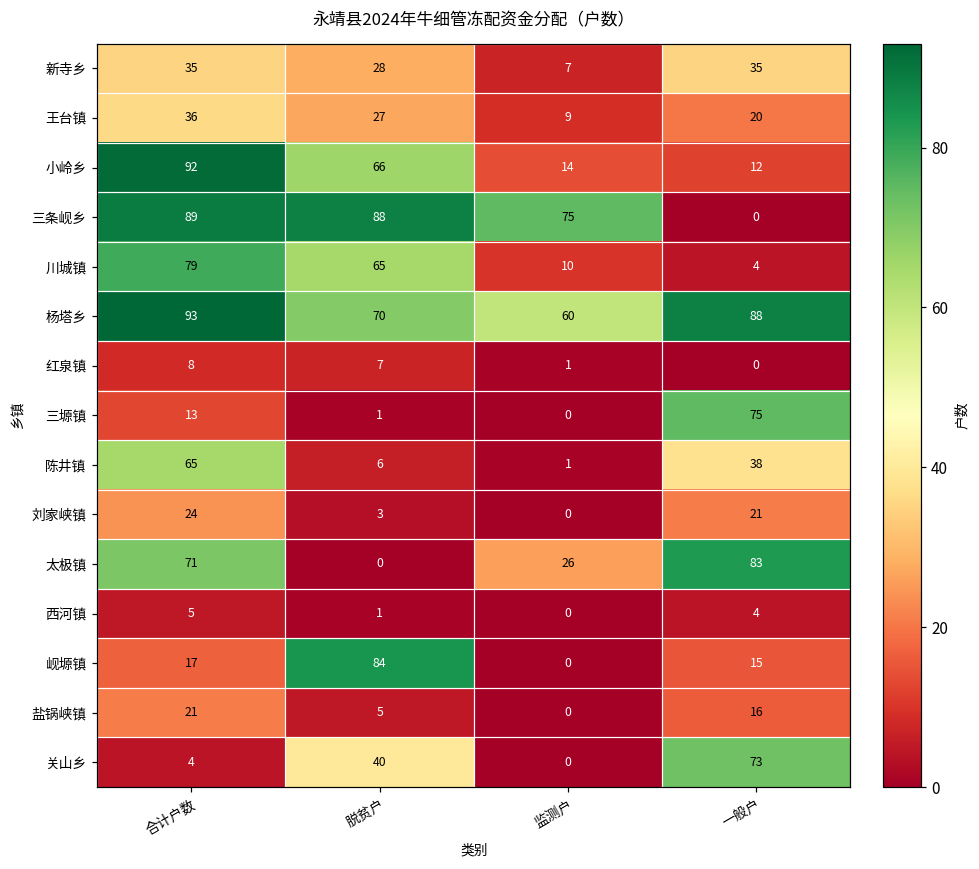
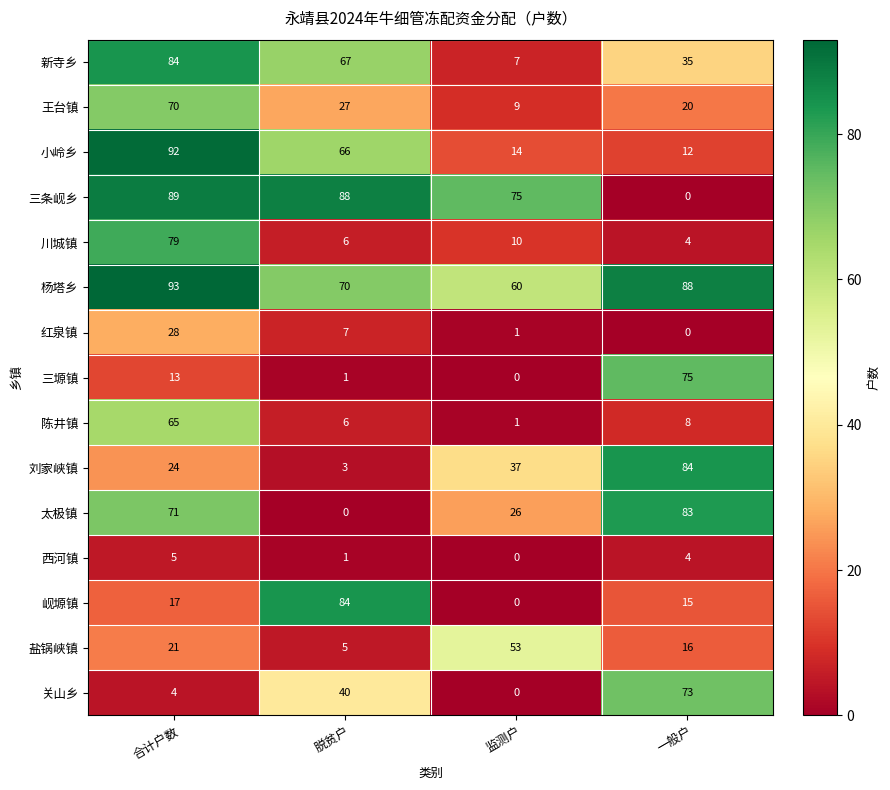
新寺乡, 合计户数: 35 -> 84
新寺乡, 脱贫户: 28 -> 67
王台镇, 合计户数: 36 -> 70
川城镇, 脱贫户: 65 -> 6
红泉镇, 合计户数: 8 -> 28
陈井镇, 一般户: 38 -> 8
刘家峡镇, 监测户: 0 -> 37
刘家峡镇, 一般户: 21 -> 84
盐锅峡镇, 监测户: 0 -> 53
